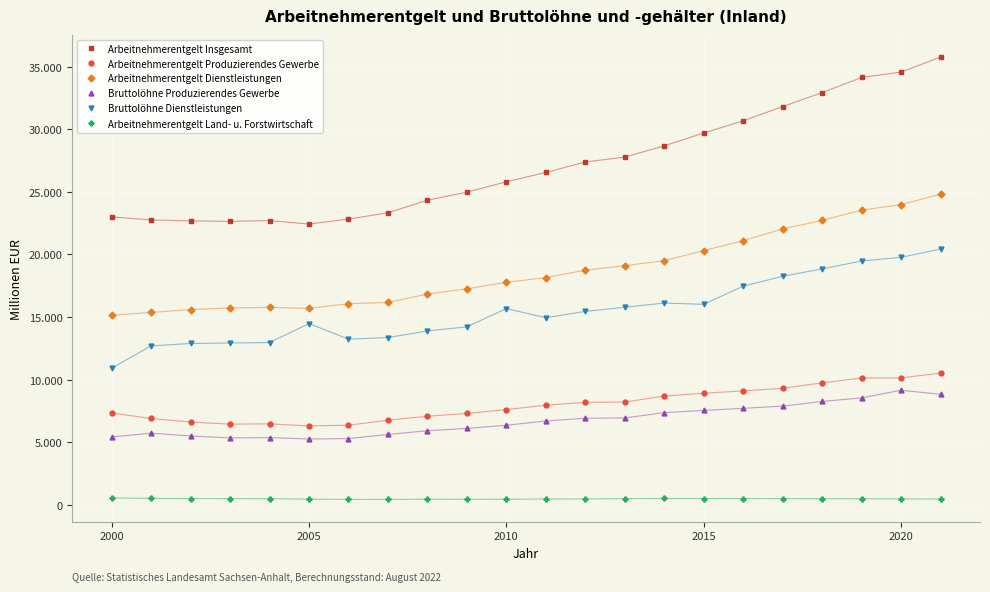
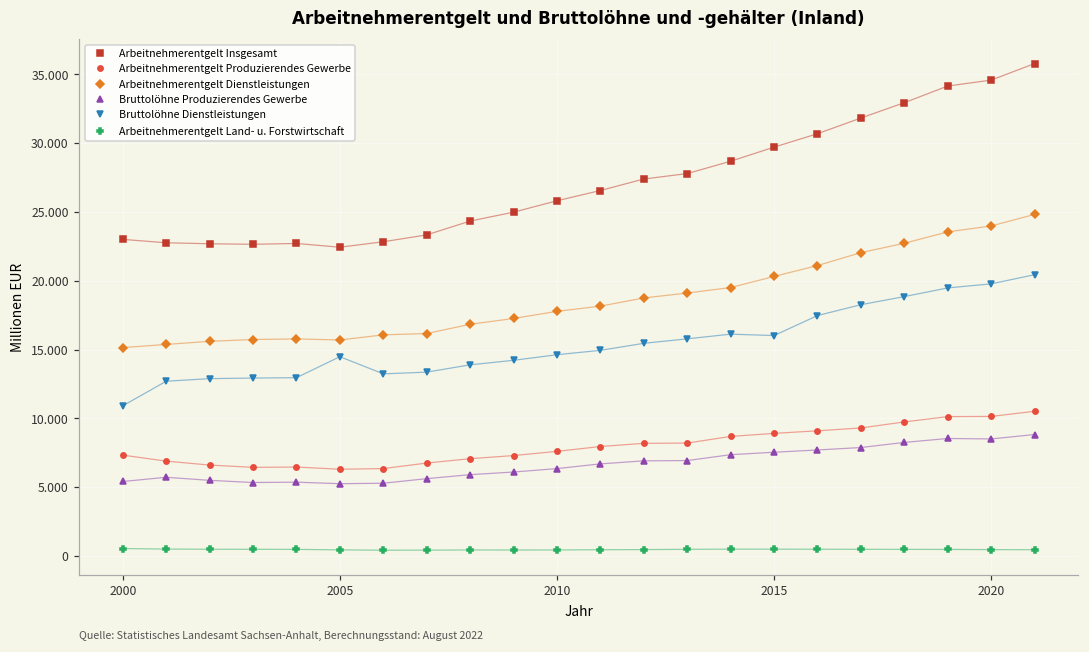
Bruttolöhne Dienstleistungen, 2010: 15.7 -> 14.6
Bruttolöhne Produzierendes Gewerbe, 2020: 9.1 -> 8.5
